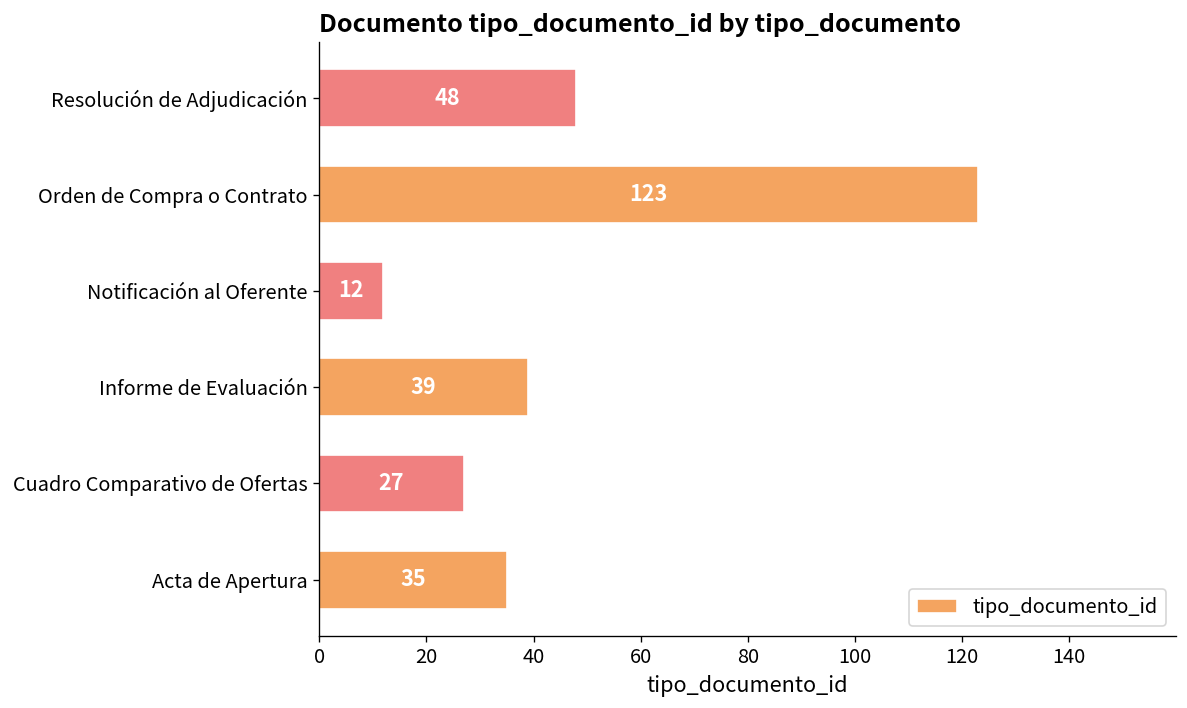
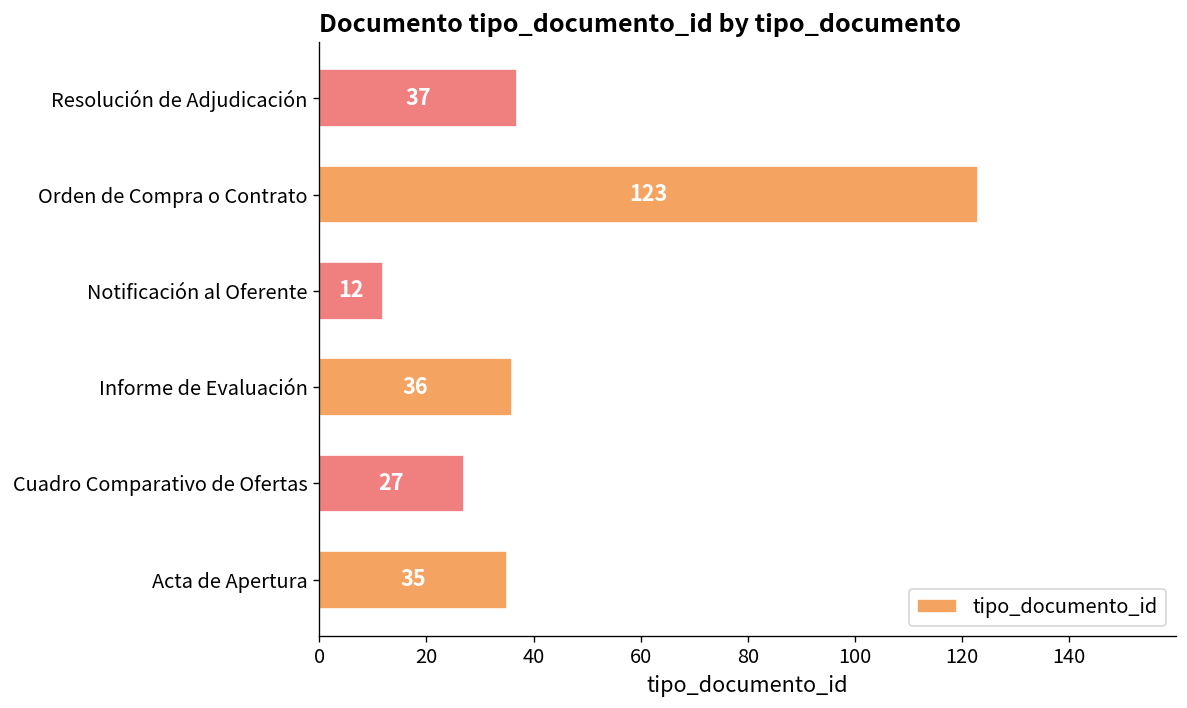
Resolución de Adjudicación: 48 -> 37
Informe de Evaluación: 39 -> 36
